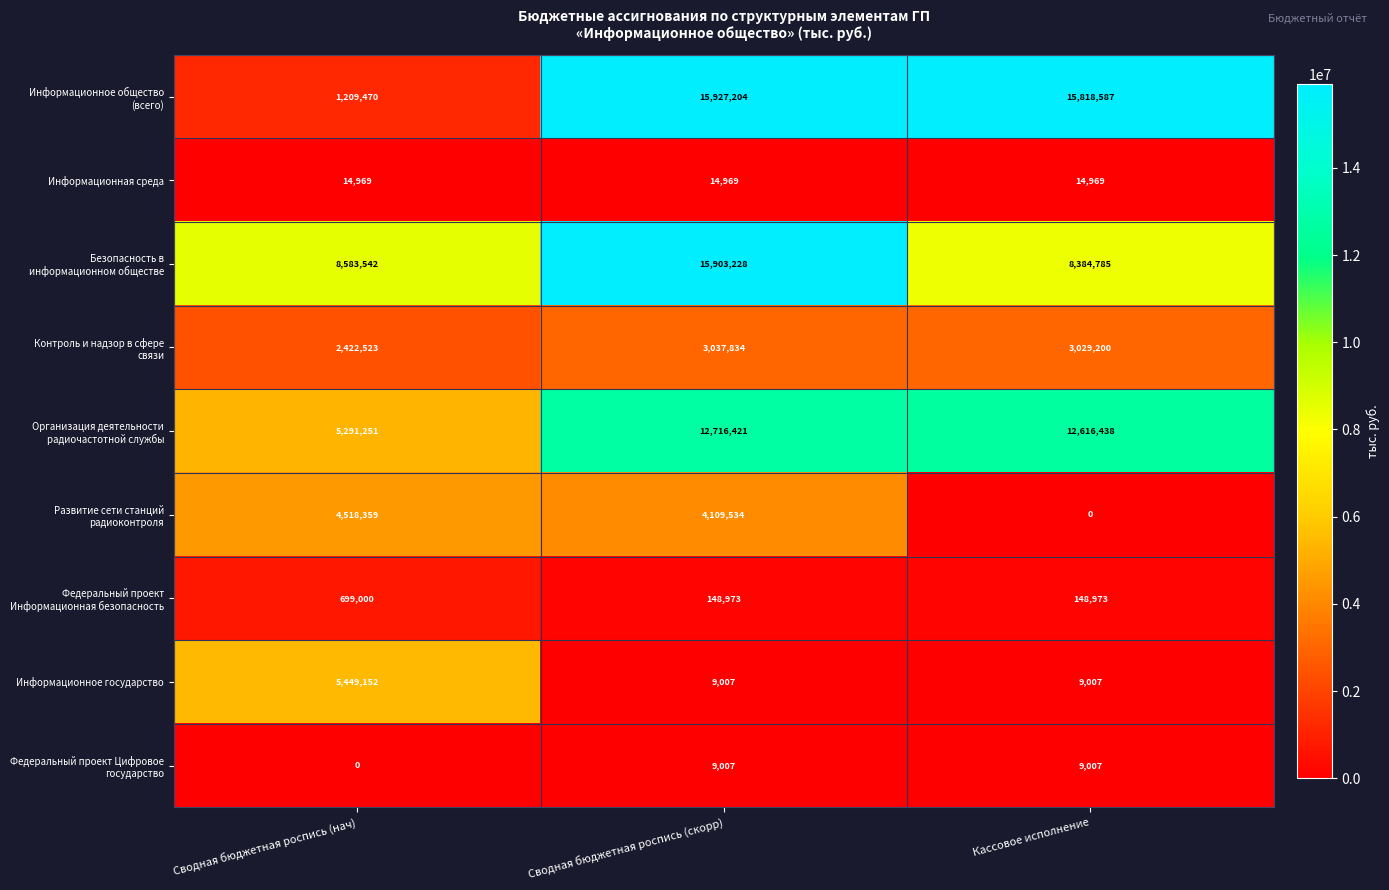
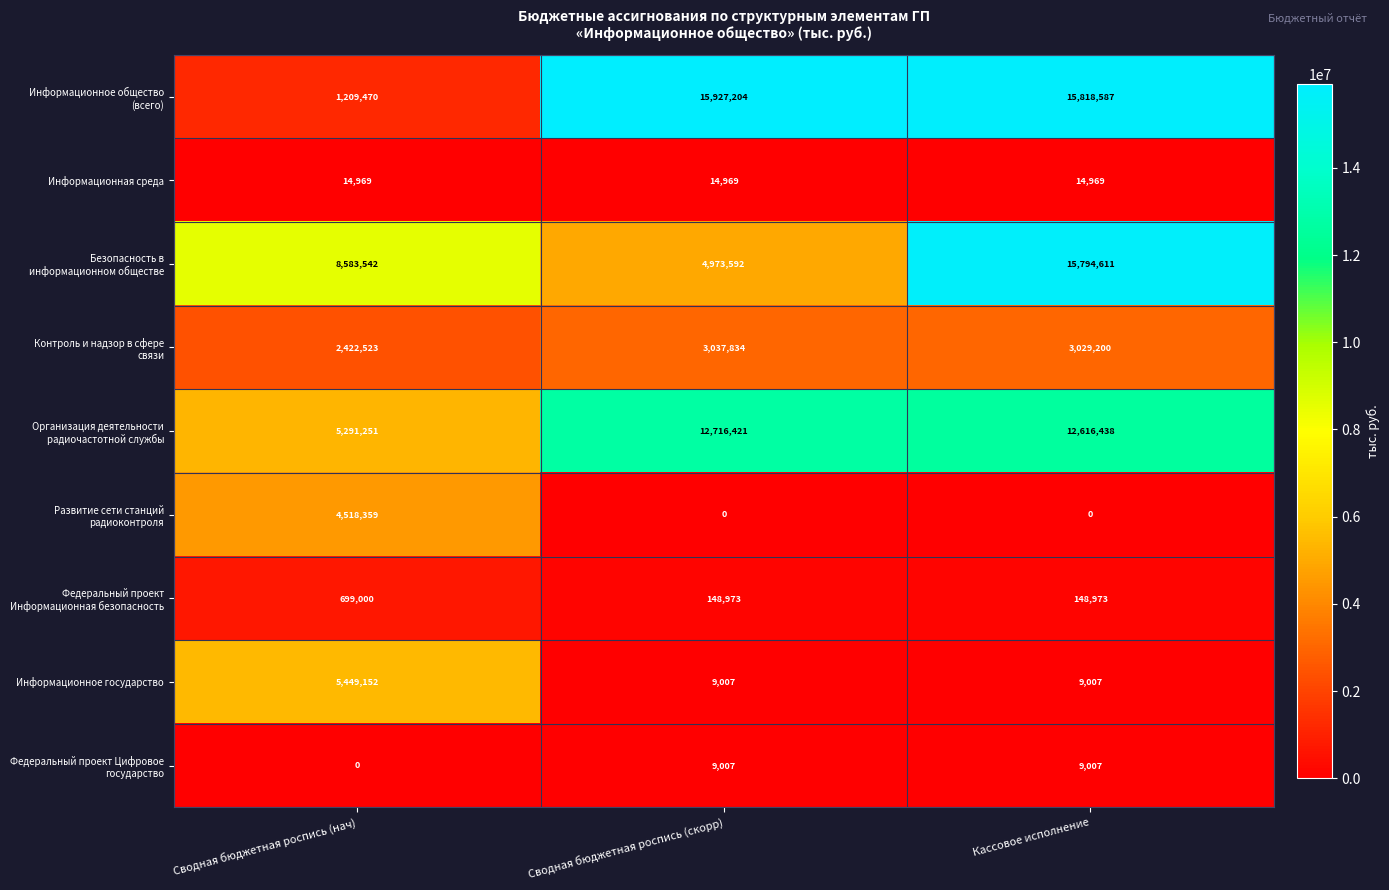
Безопасность в информационном обществе, Сводная бюджетная роспись (скорр): 15,903,228 -> 4,973,592
Безопасность в информационном обществе, Кассовое исполнение: 8,384,785 -> 15,794,611
Развитие сети станций радиоконтроля, Сводная бюджетная роспись (скорр): 4,109,534 -> 0
